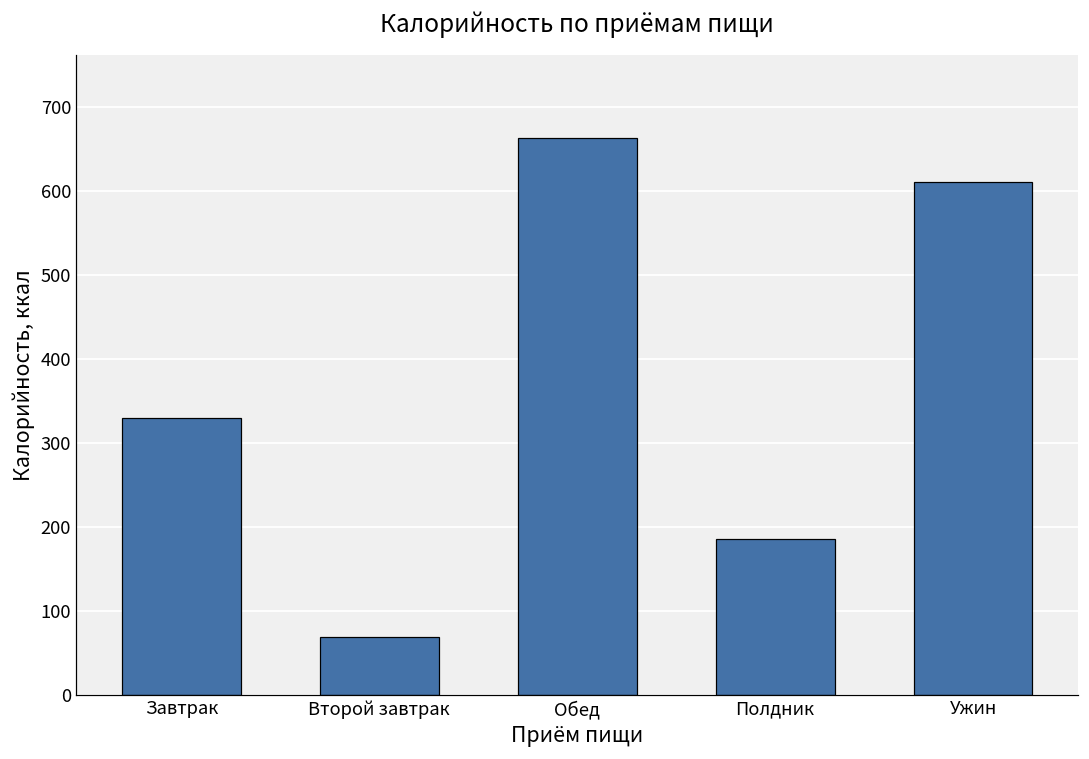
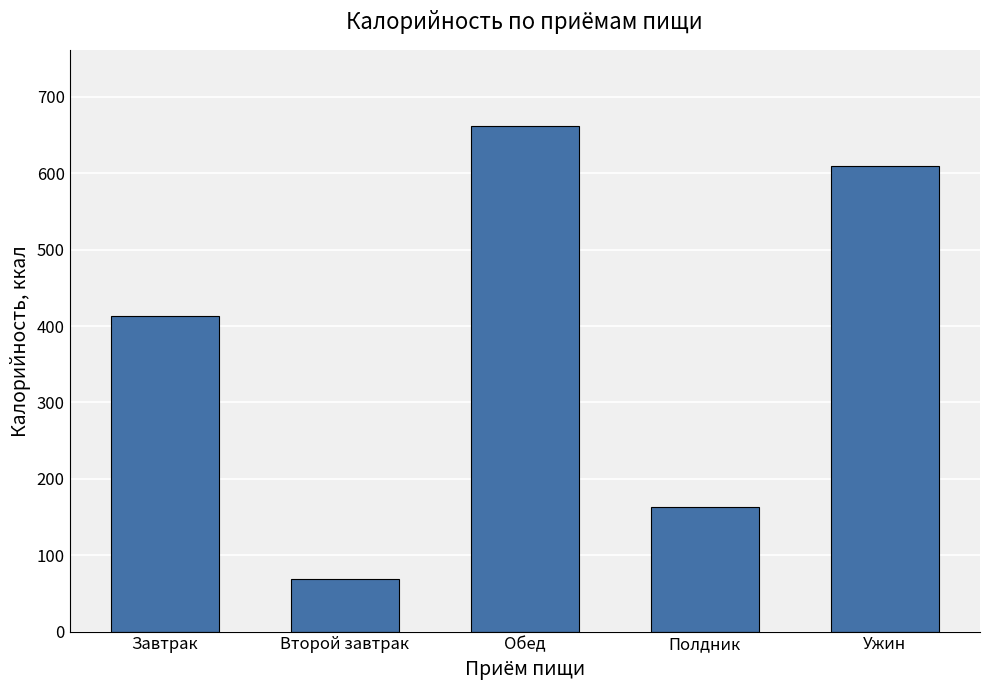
Завтрак: 330 -> 410
Полдник: 190 -> 160
